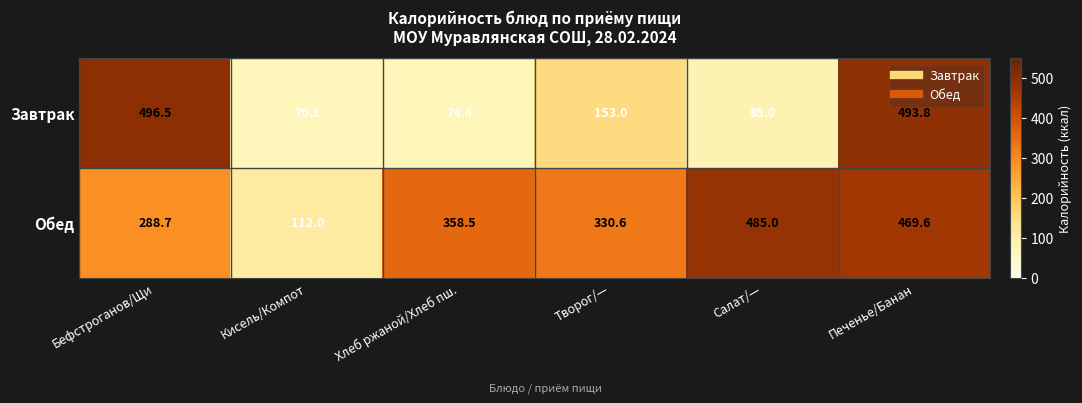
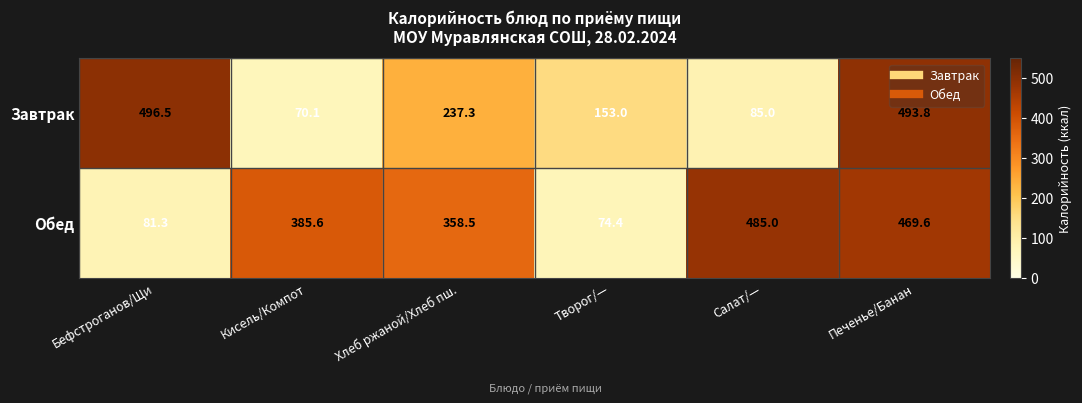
Завтрак, Хлеб ржаной/Хлеб пш.: 74.4 -> 237.3
Обед, Бефстроганов/Щи: 288.7 -> 81.3
Обед, Кисель/Компот: 112.0 -> 385.6
Обед, Творог/—: 330.6 -> 74.4
